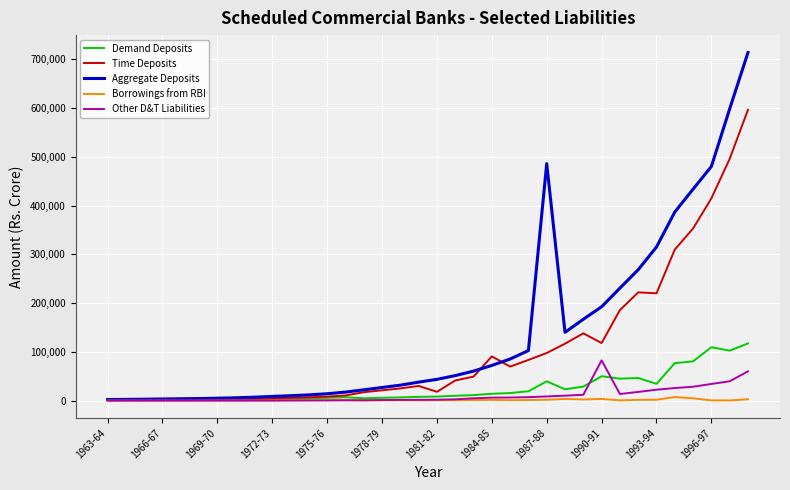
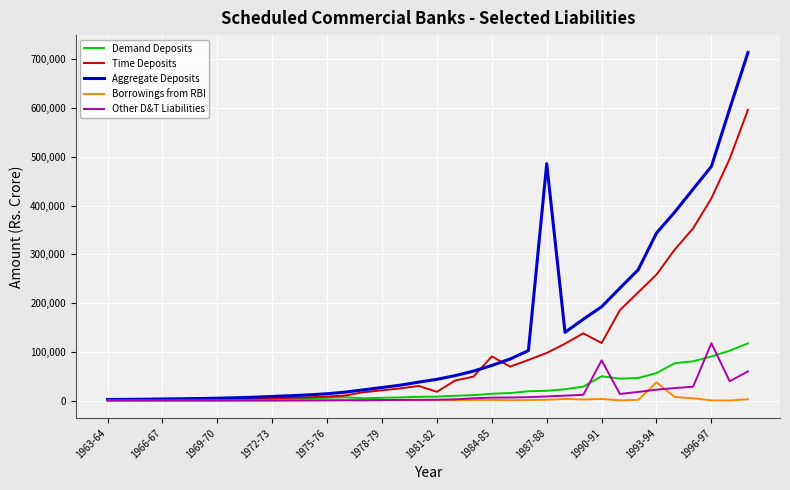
Demand Deposits, 1987-88: 40,000 -> 20,000
Demand Deposits, 1993-94: 30,000 -> 60,000
Time Deposits, 1993-94: 220,000 -> 260,000
Aggregate Deposits, 1993-94: 320,000 -> 340,000
Borrowings from RBI, 1993-94: 0 -> 40,000
Demand Deposits, 1996-97: 110,000 -> 90,000
Other D&T Liabilities, 1996-97: 30,000 -> 120,000
